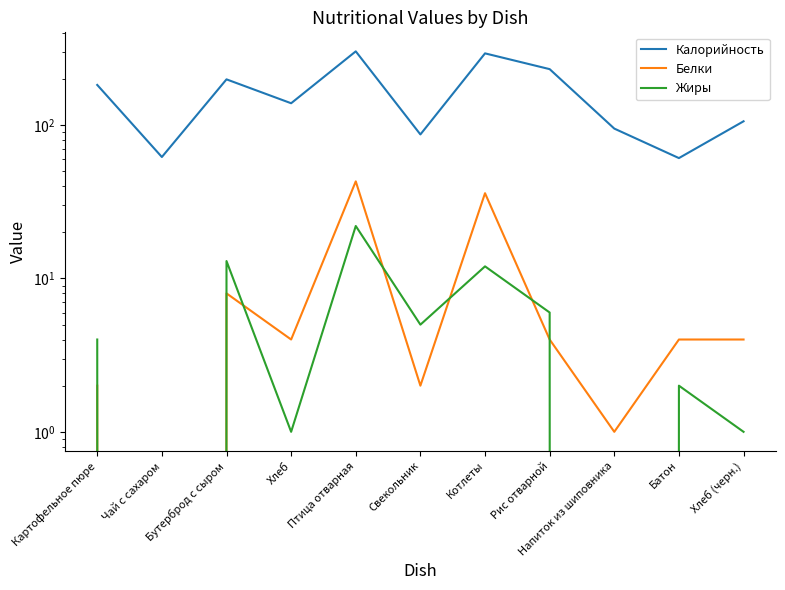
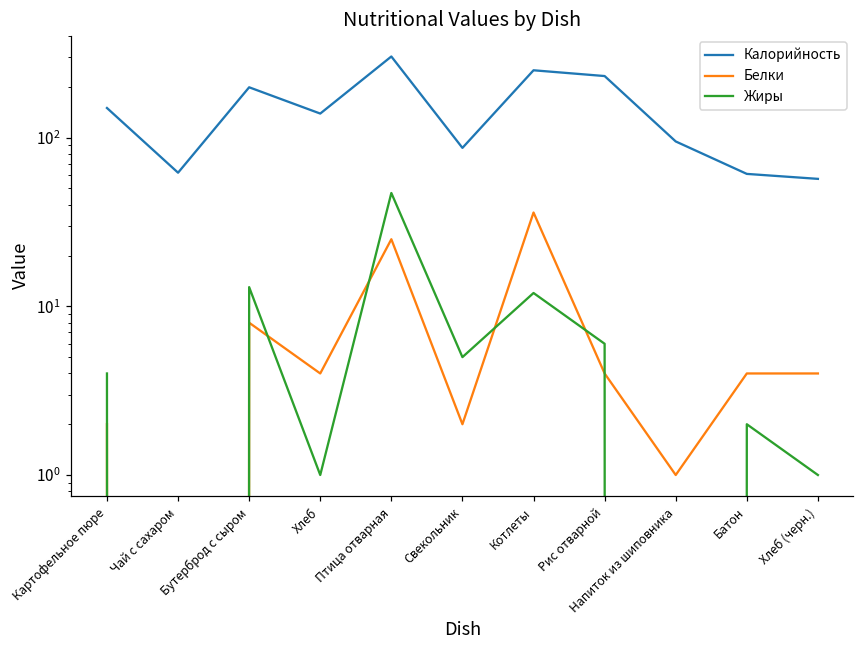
Калорийность, Картофельное пюре: 180 -> 150
Белки, Птица отварная: 43 -> 25
Жиры, Птица отварная: 22 -> 47
Калорийность, Котлеты: 290 -> 250
Калорийность, Хлеб (черн.): 110 -> 57
